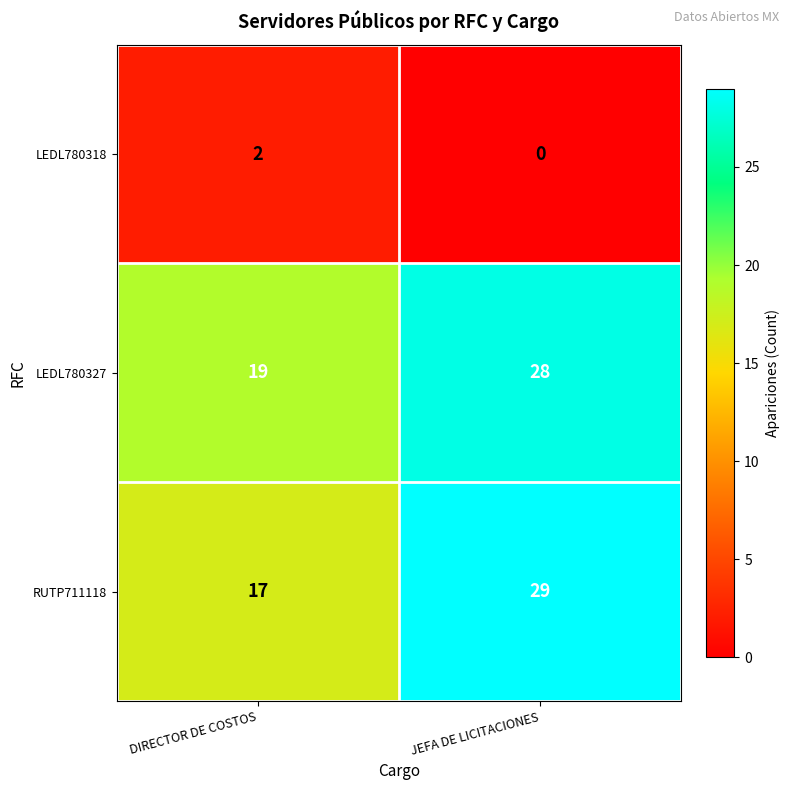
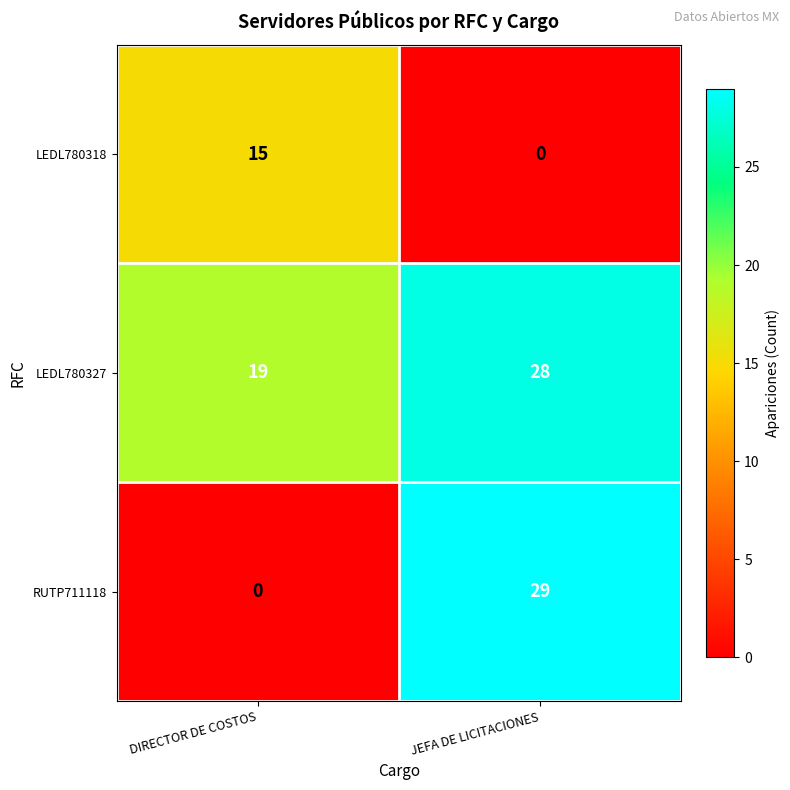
LEDL780318, DIRECTOR DE COSTOS: 2 -> 15
RUTP711118, DIRECTOR DE COSTOS: 17 -> 0
